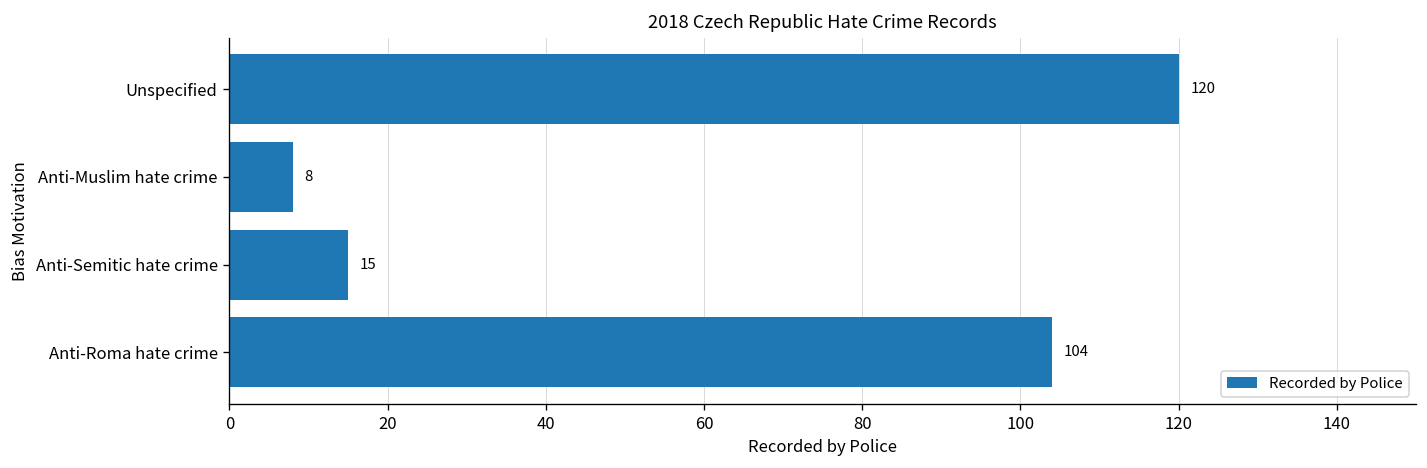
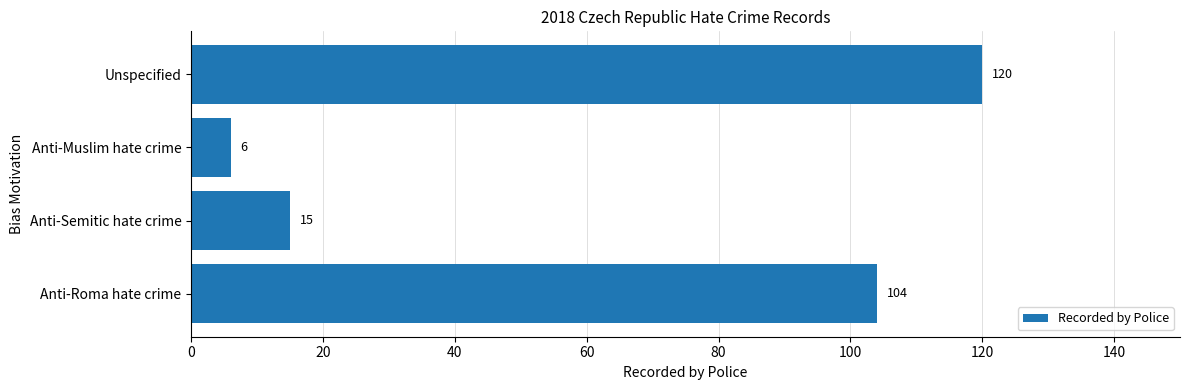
Anti-Muslim hate crime: 8 -> 6
